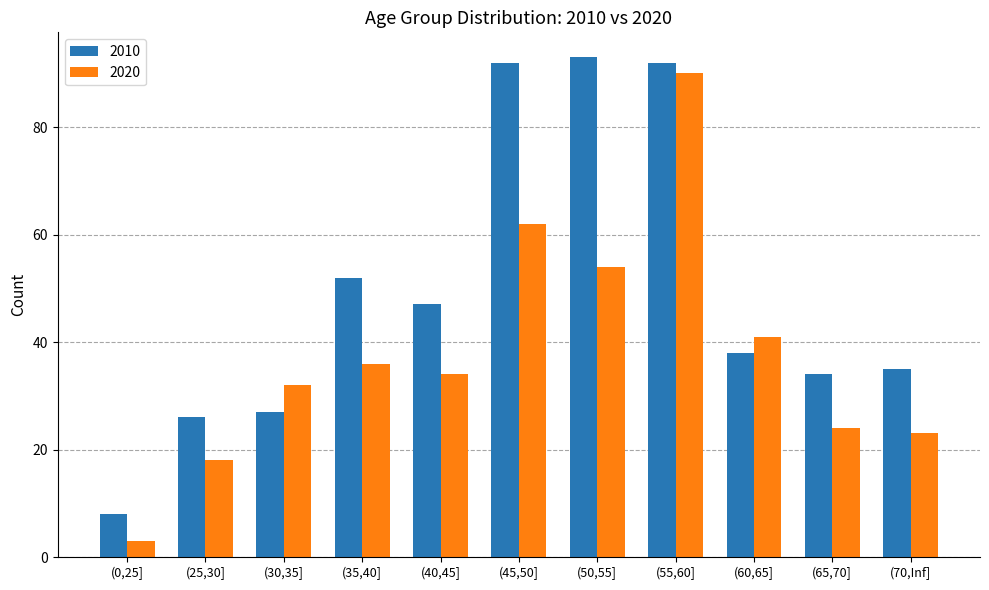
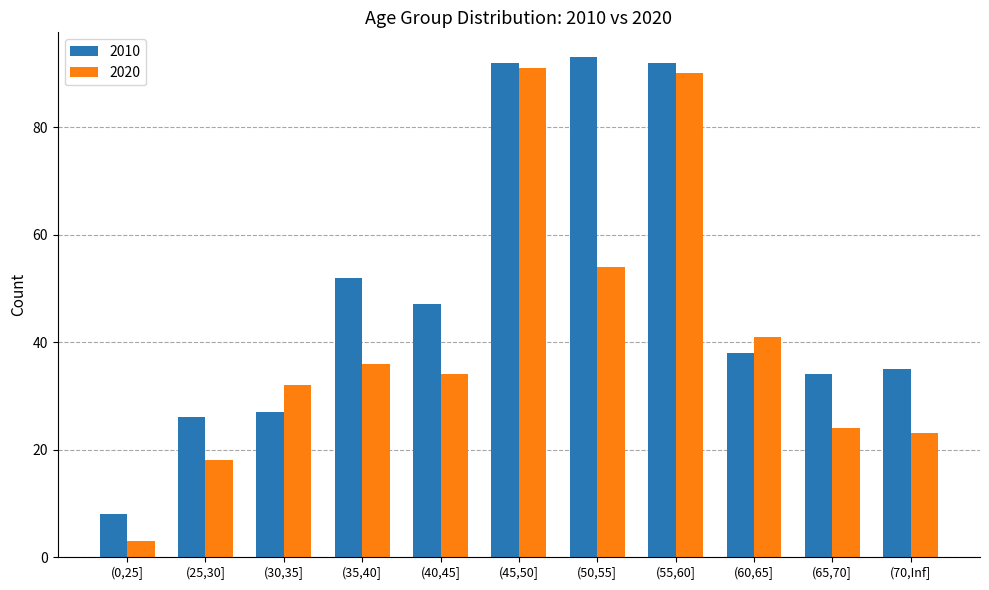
2020, (45,50]: 62 -> 91
